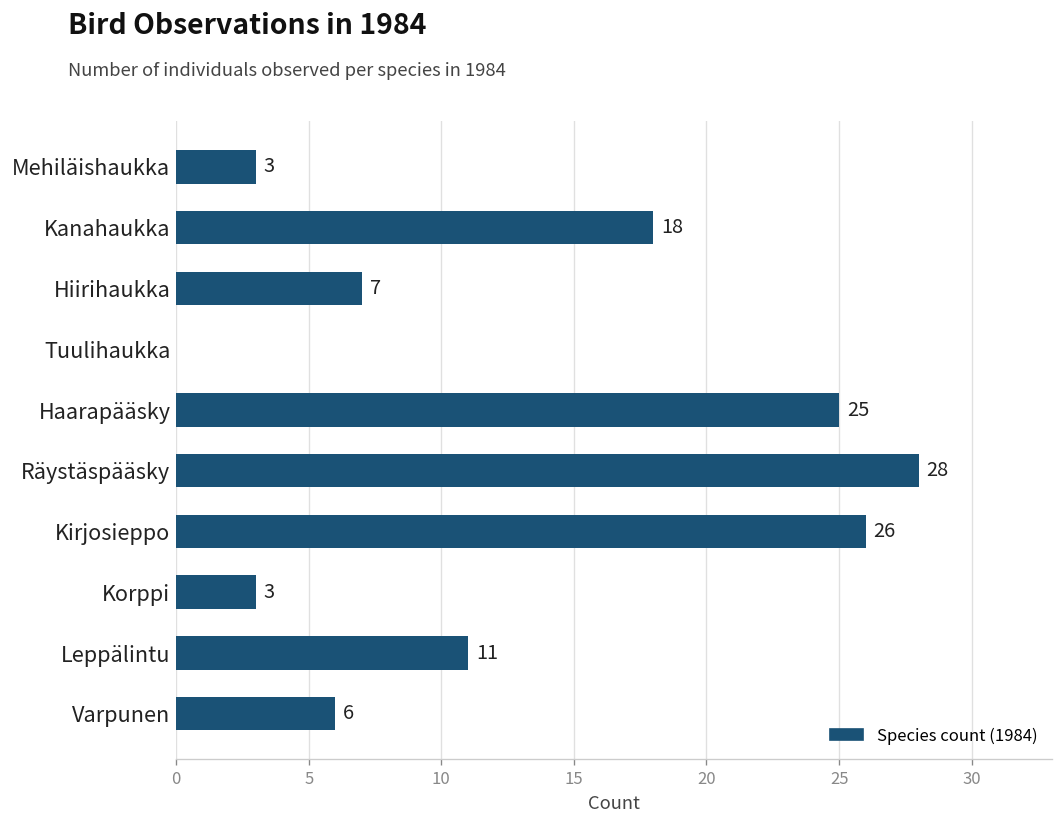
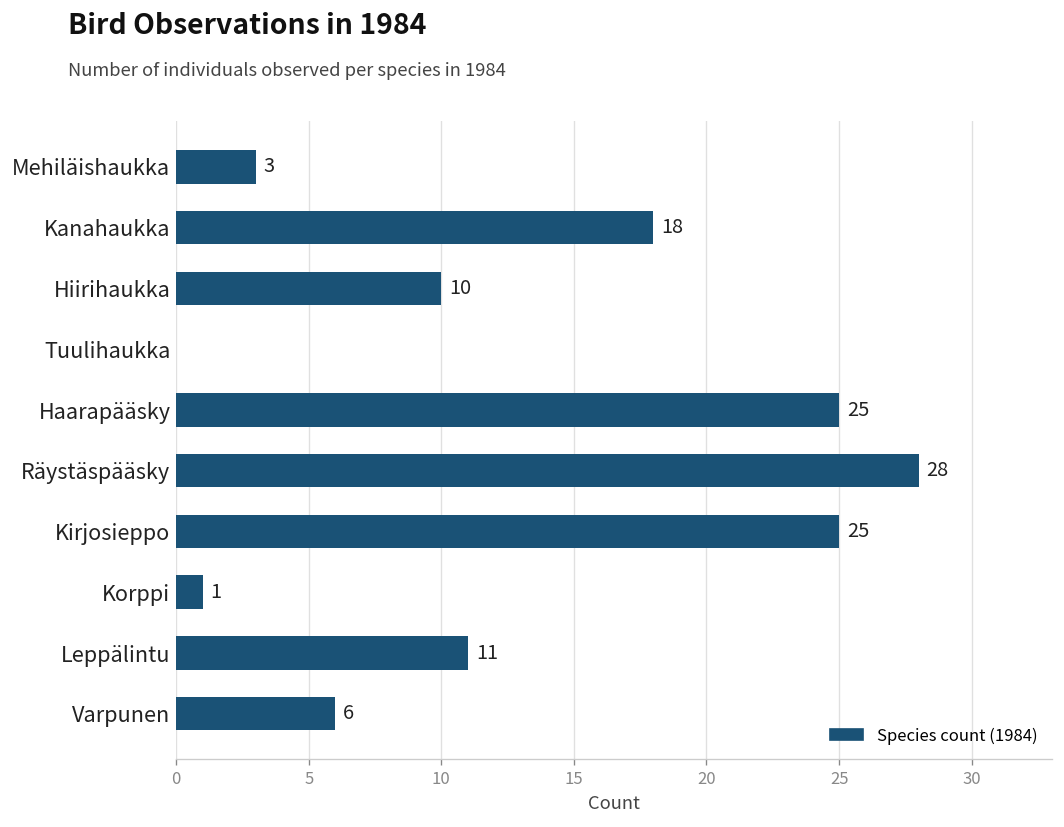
Hiirihaukka: 7 -> 10
Kirjosieppo: 26 -> 25
Korppi: 3 -> 1
